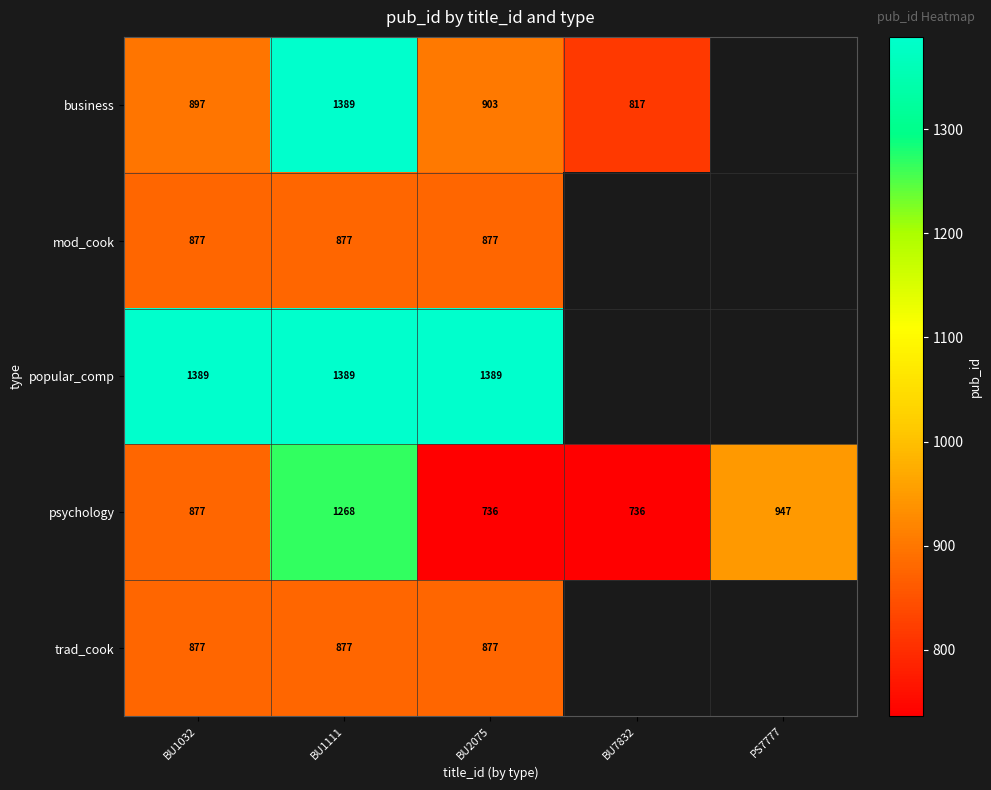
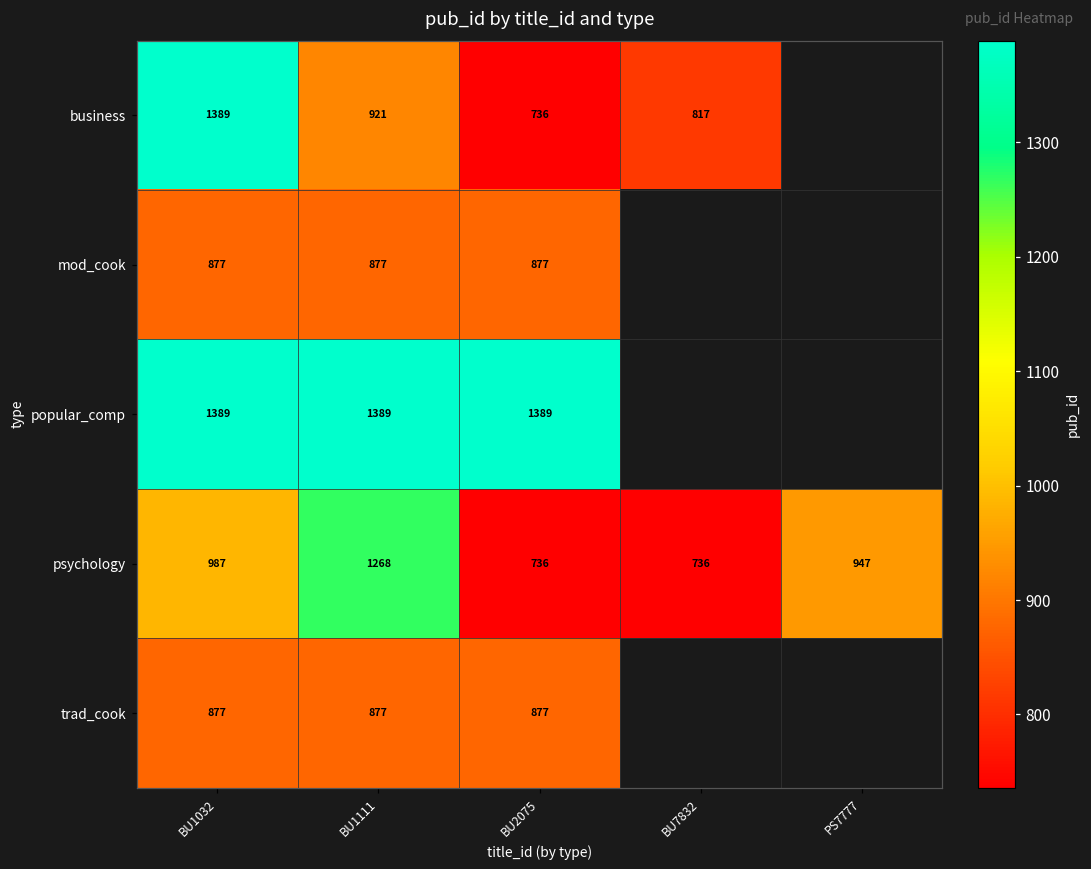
business, BU1032: 897 -> 1389
business, BU1111: 1389 -> 921
business, BU2075: 903 -> 736
psychology, BU1032: 877 -> 987
